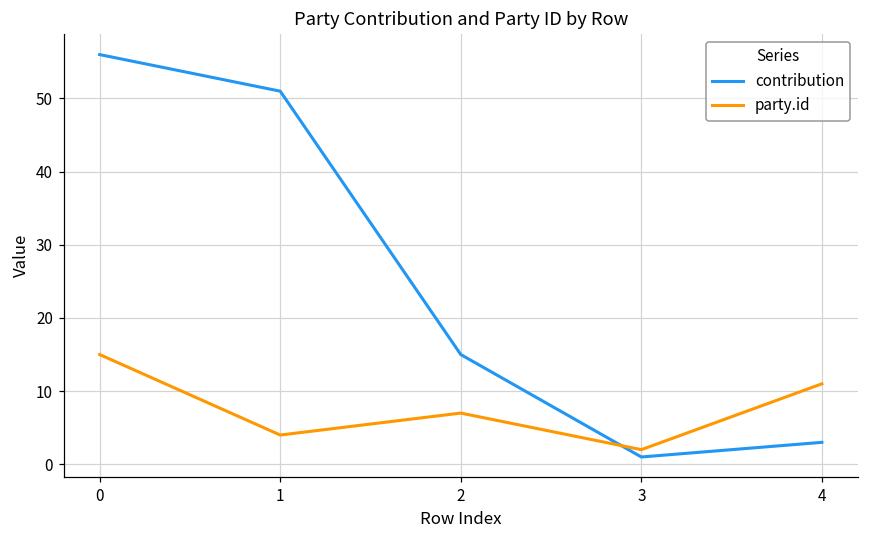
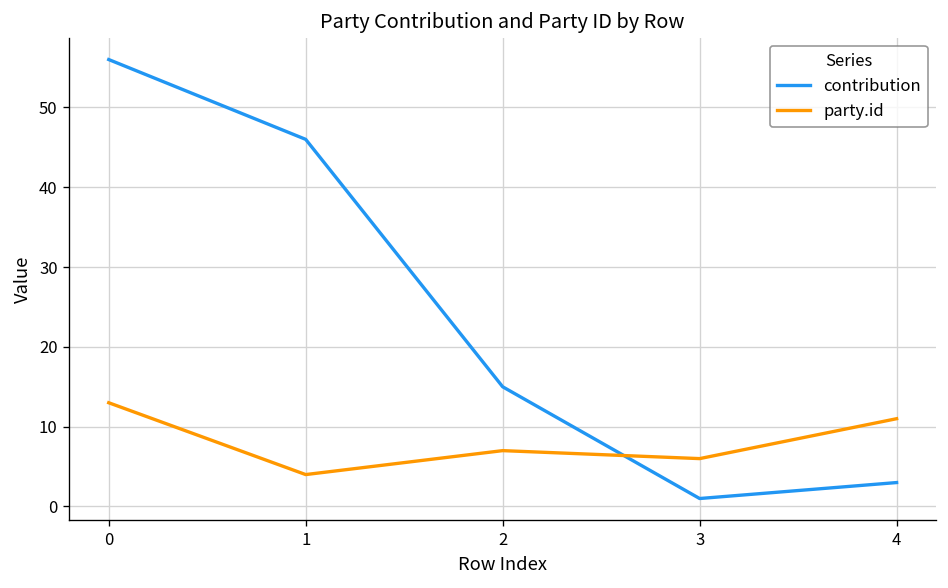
party.id, 0: 15 -> 13
contribution, 1: 51 -> 46
party.id, 3: 2 -> 6
